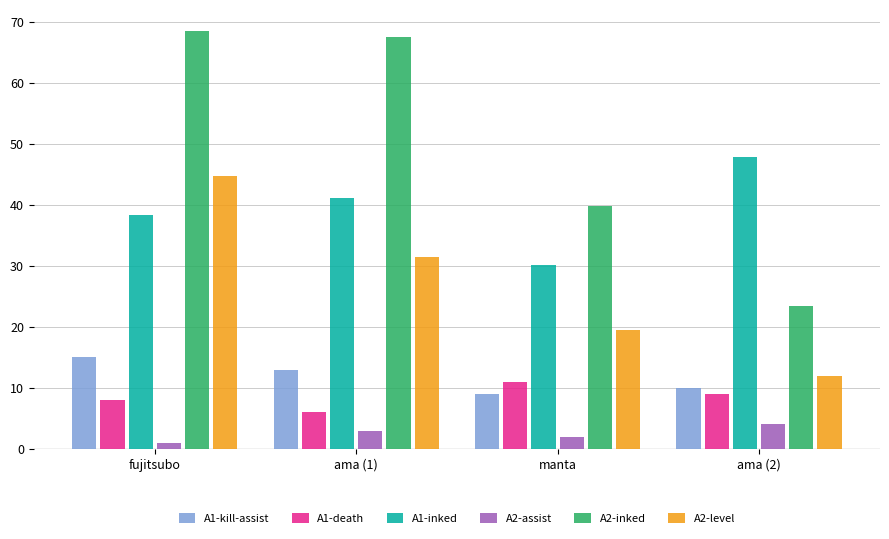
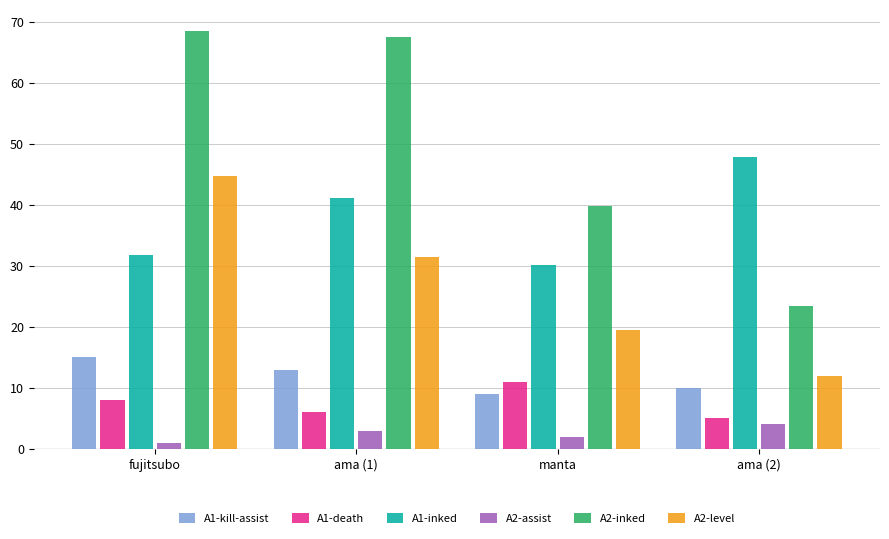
A1-inked, fujitsubo: 38 -> 32
A1-death, ama (2): 9 -> 5
